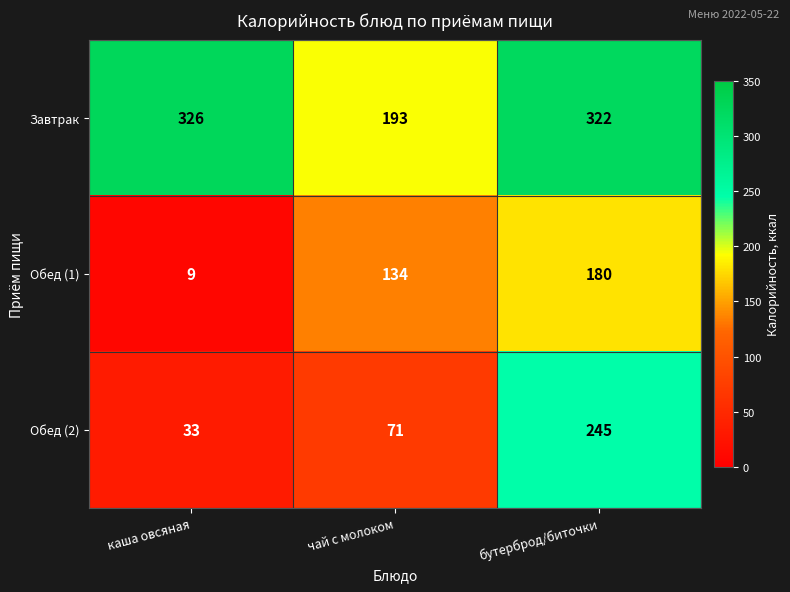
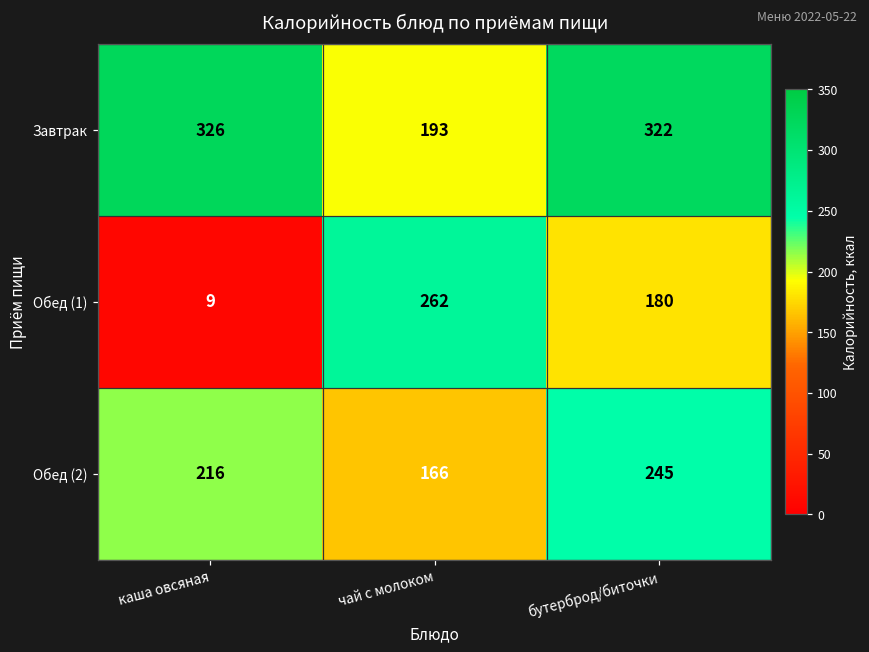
Обед (1), чай с молоком: 134 -> 262
Обед (2), каша овсяная: 33 -> 216
Обед (2), чай с молоком: 71 -> 166
